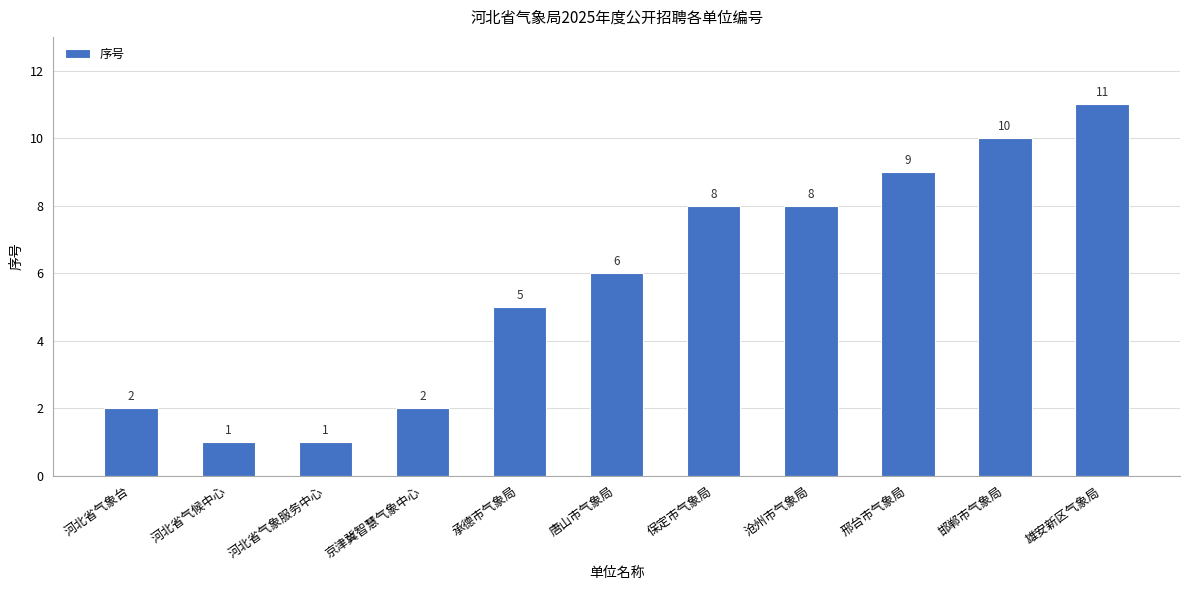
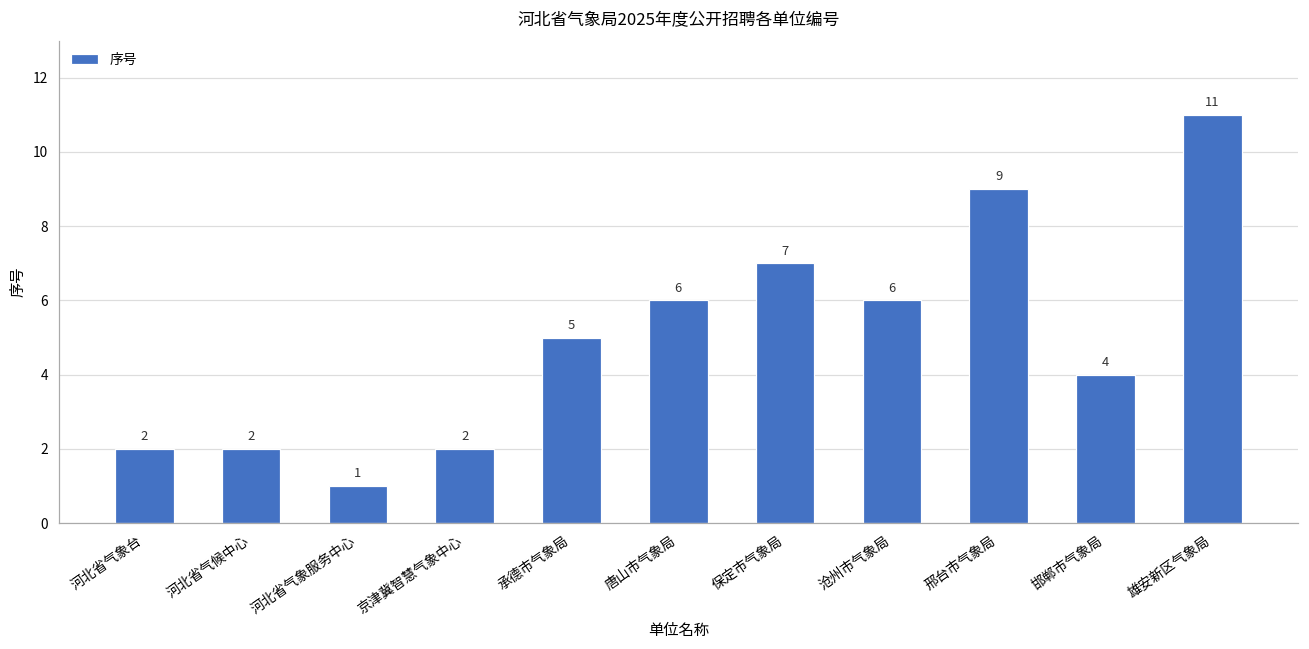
河北省气候中心: 1 -> 2
保定市气象局: 8 -> 7
沧州市气象局: 8 -> 6
邯郸市气象局: 10 -> 4
